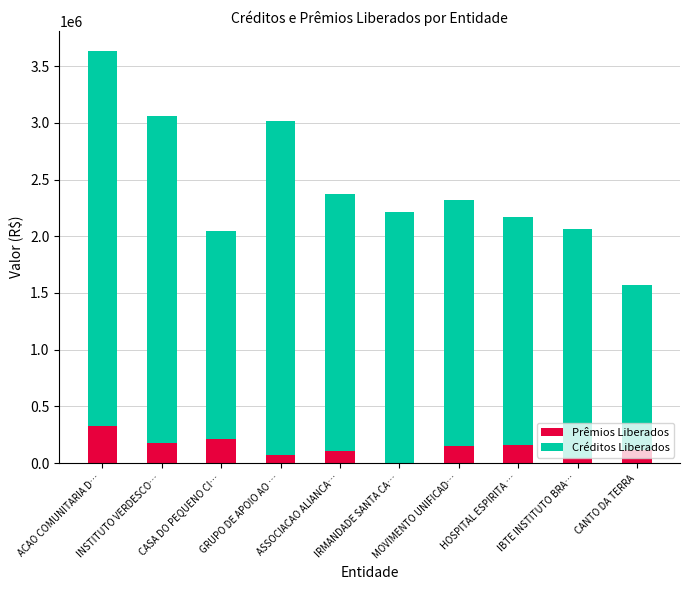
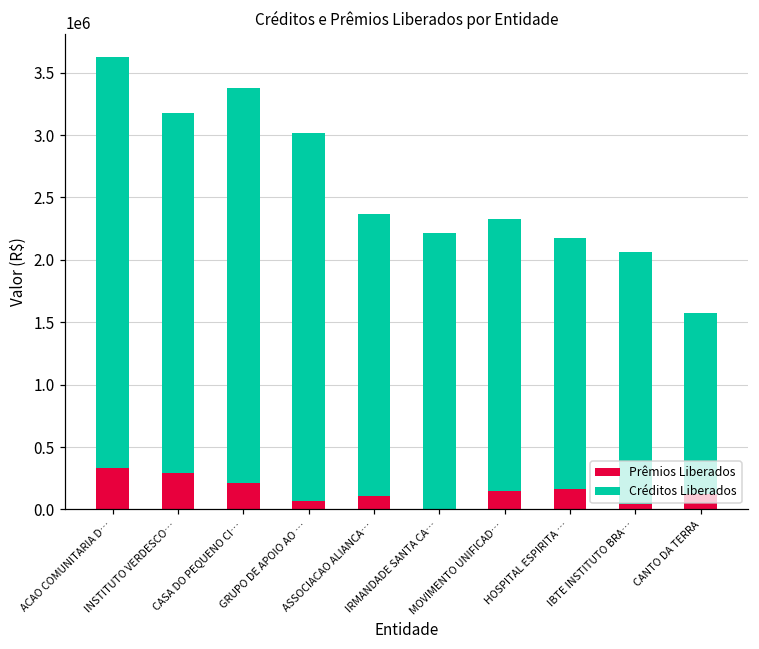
Prêmios Liberados, INSTITUTO VERDESCO…: 180000 -> 300000
Créditos Liberados, CASA DO PEQUENO CI…: 1840000 -> 3170000
